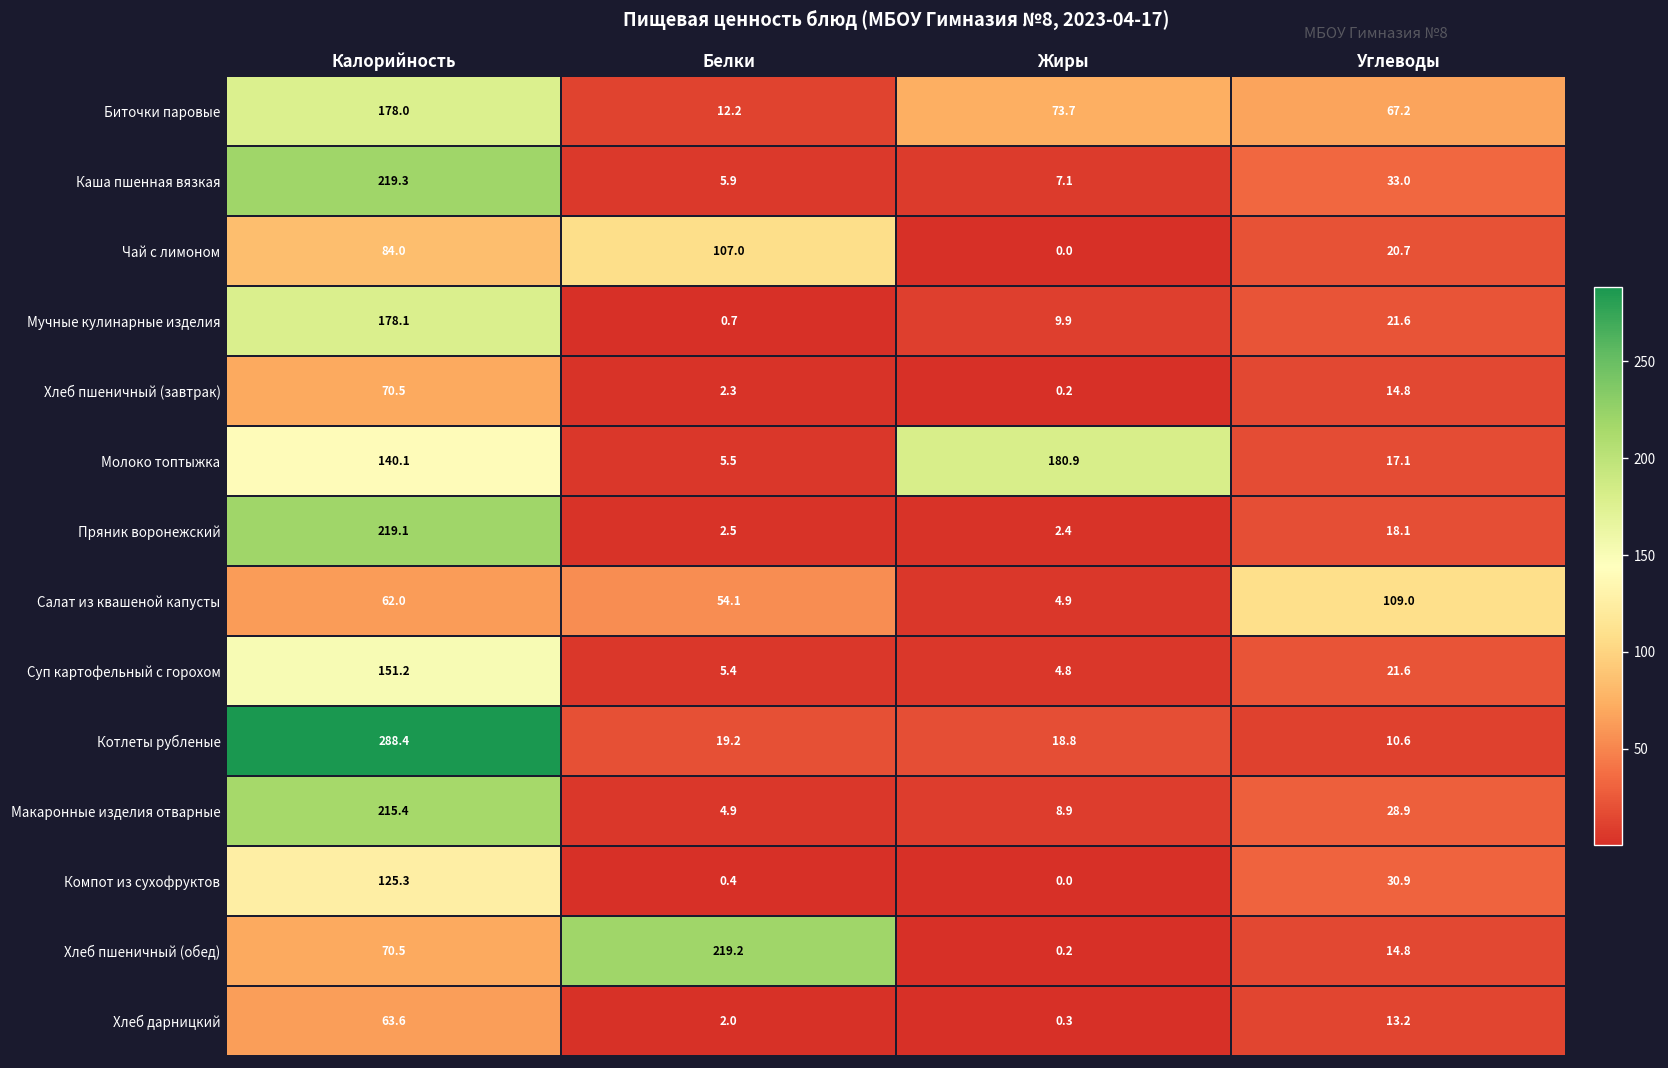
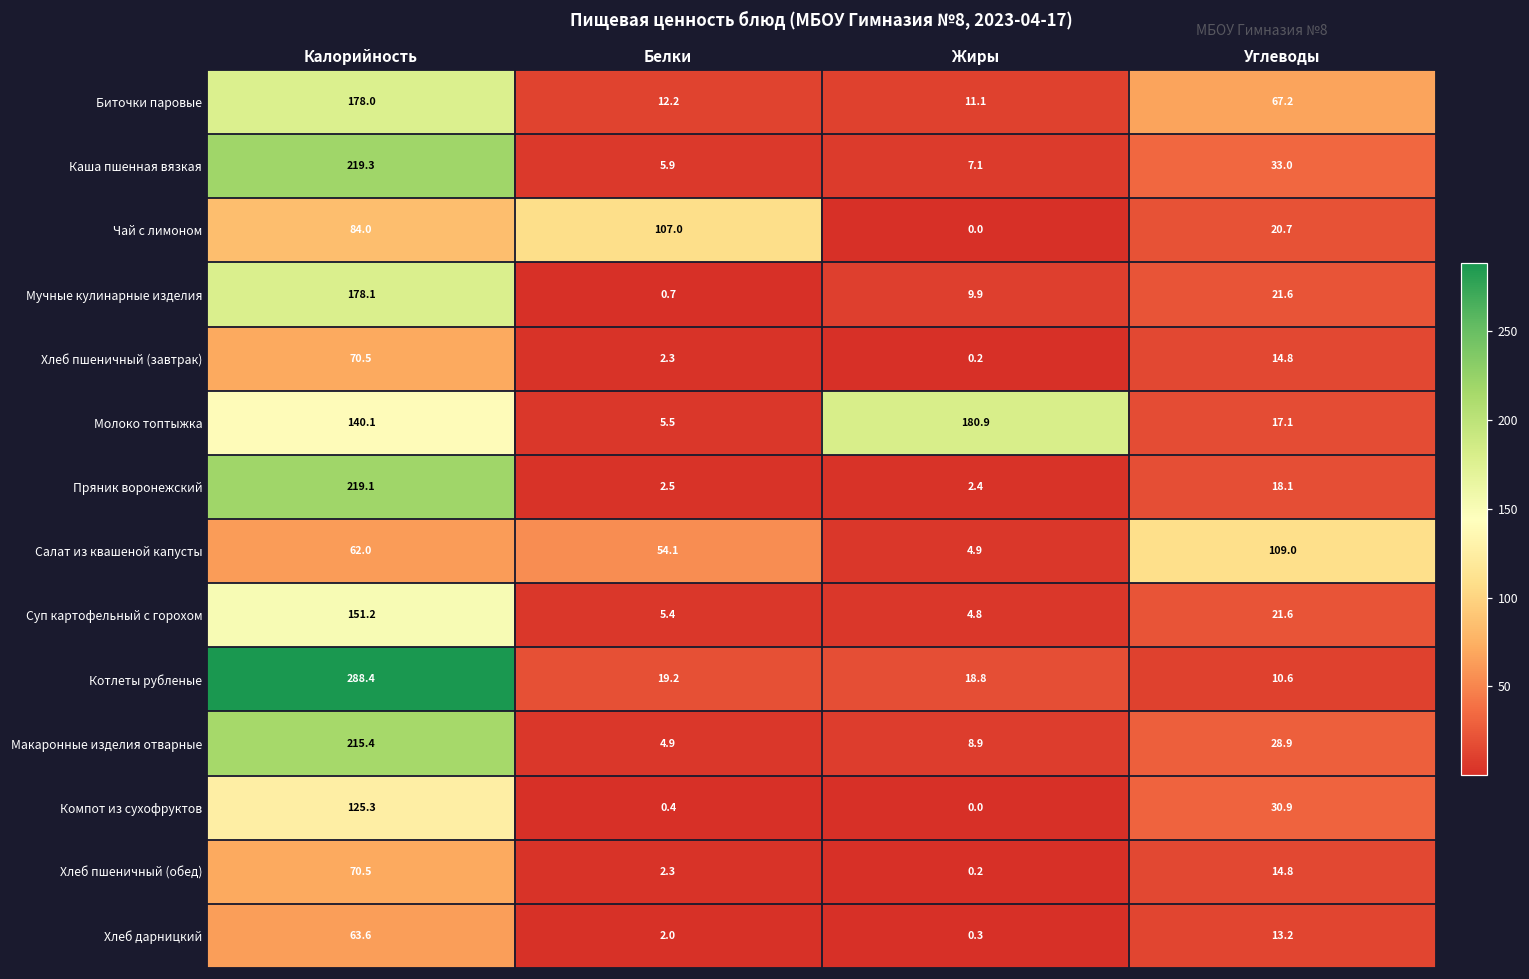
Биточки паровые, Жиры: 73.7 -> 11.1
Хлеб пшеничный (обед), Белки: 219.2 -> 2.3
